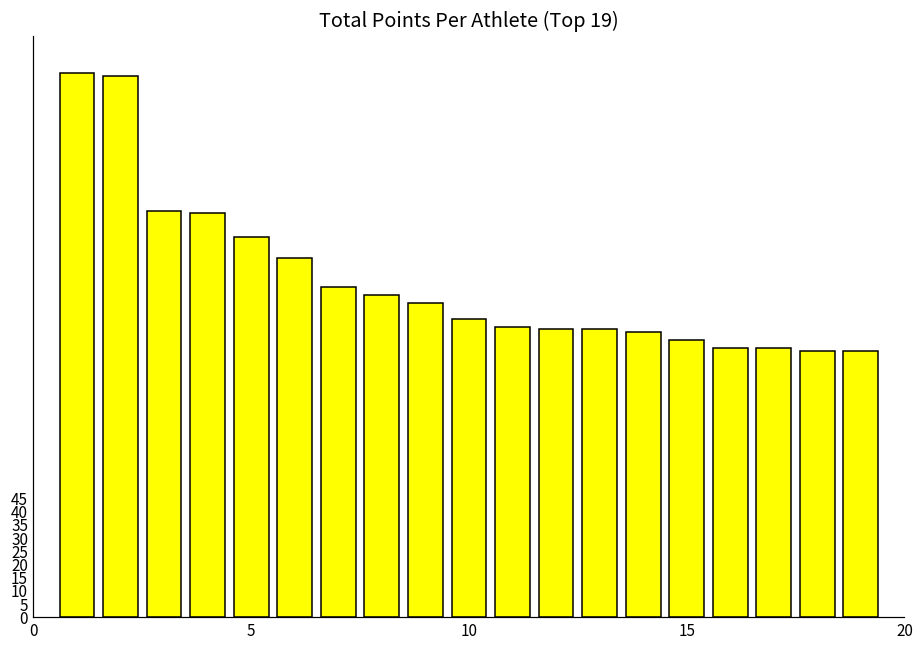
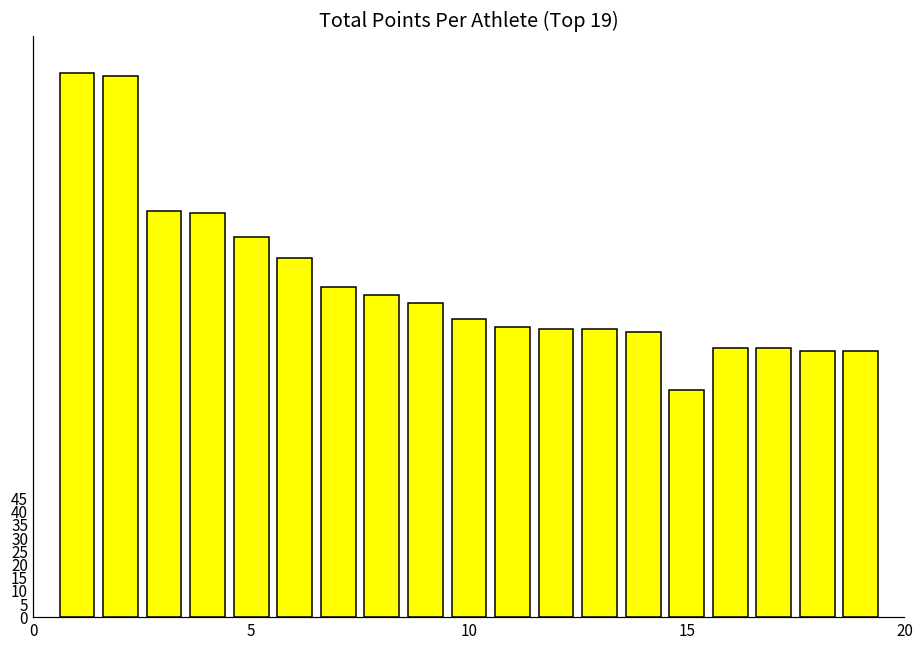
15: 105 -> 86
